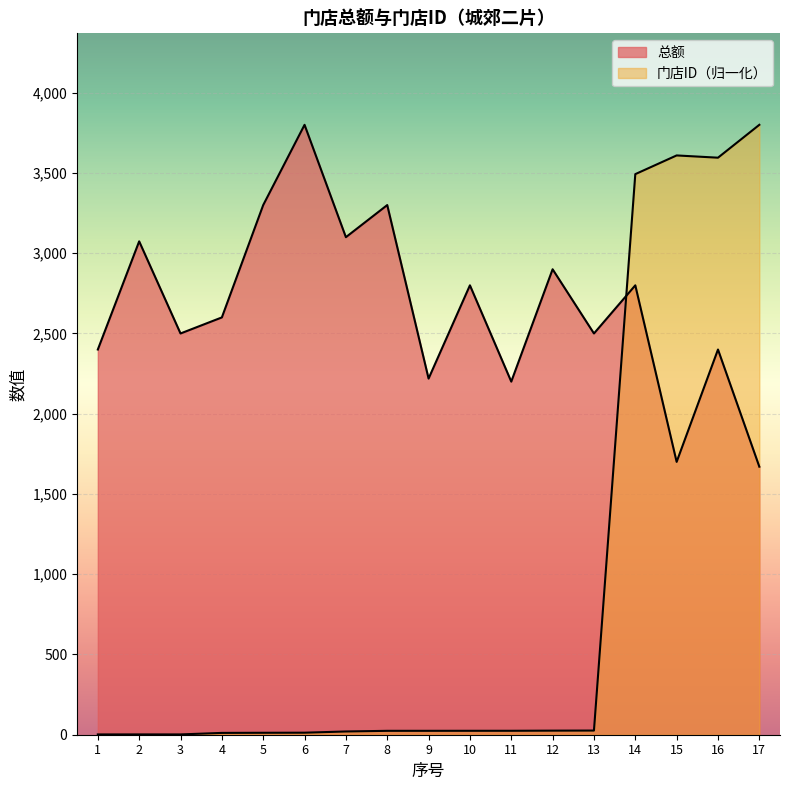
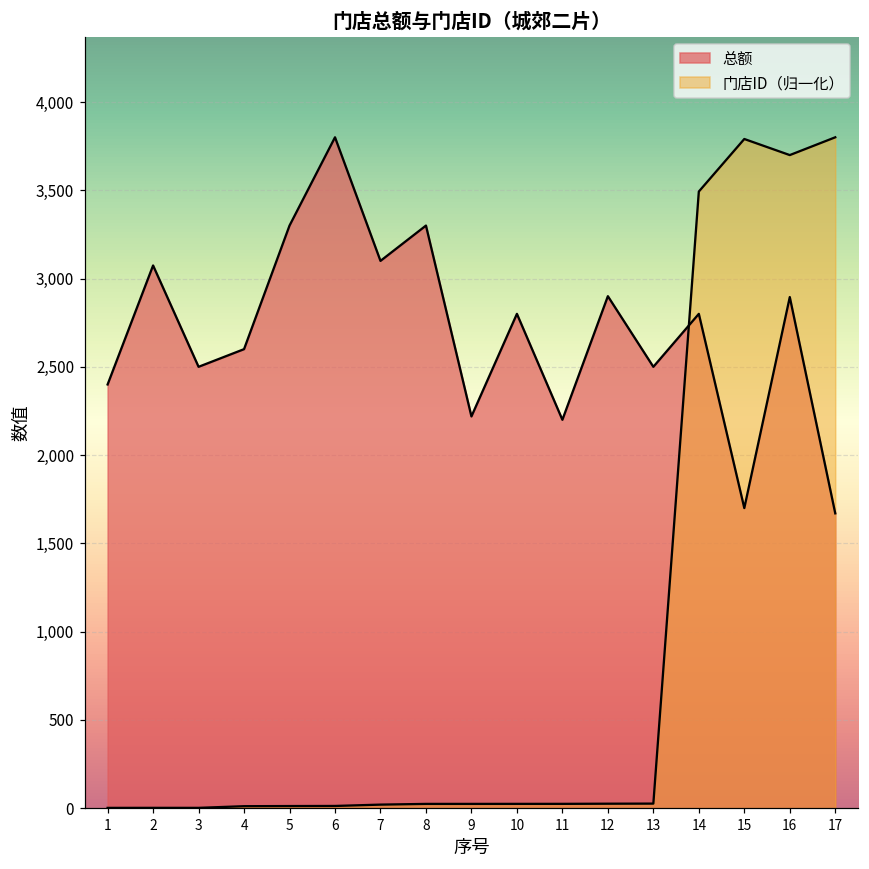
门店ID（归一化）, 15: 3,610 -> 3,790
总额, 16: 2,400 -> 2,900
门店ID（归一化）, 16: 3,600 -> 3,700
